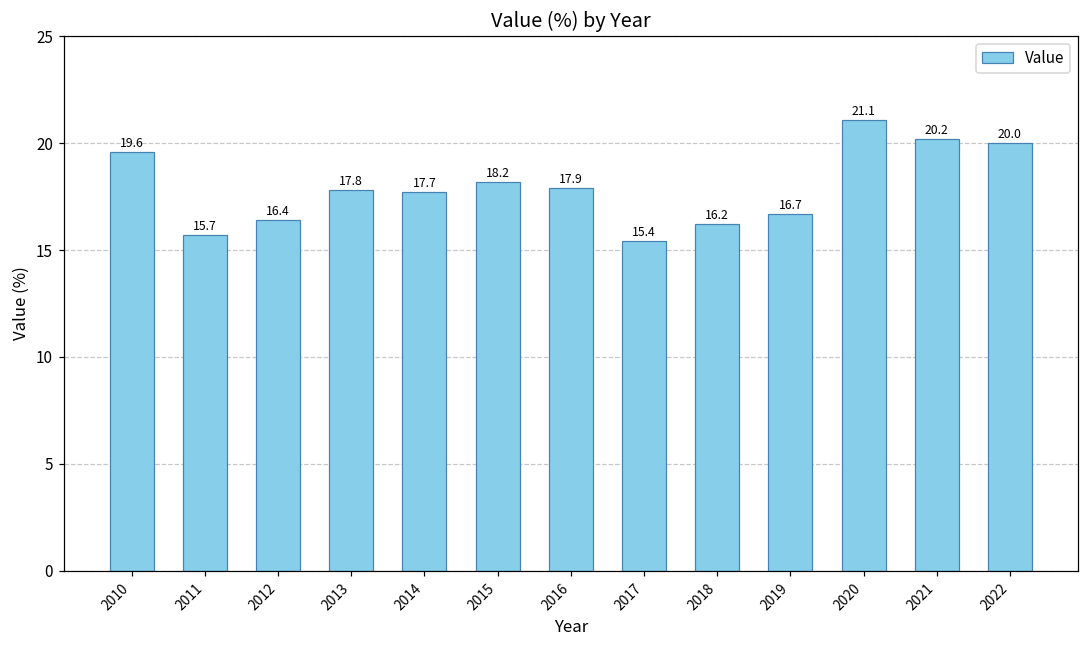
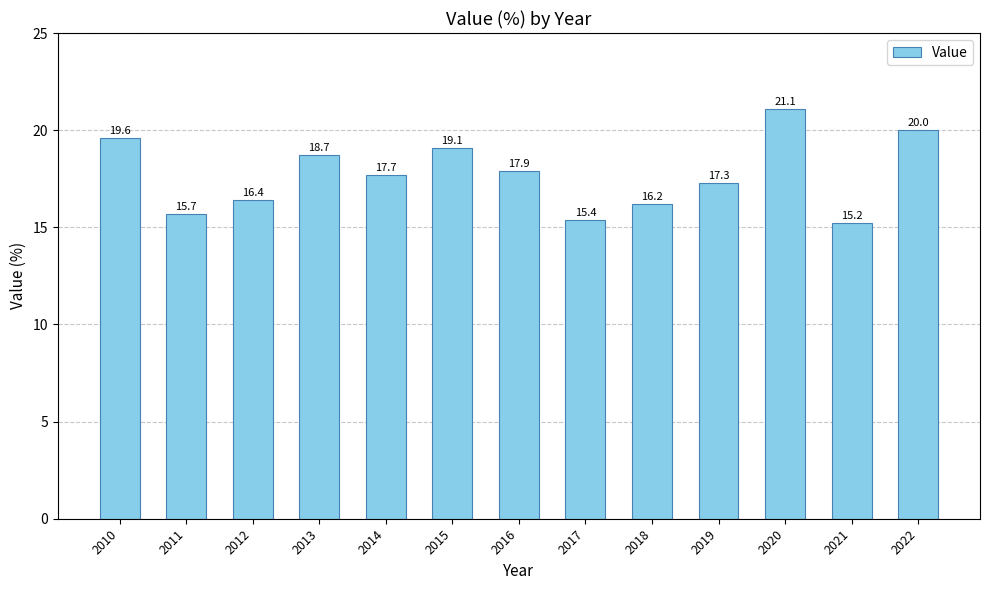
2013: 17.8 -> 18.7
2015: 18.2 -> 19.1
2019: 16.7 -> 17.3
2021: 20.2 -> 15.2
